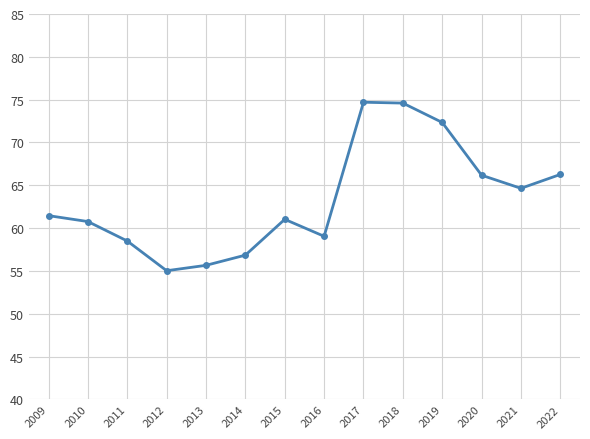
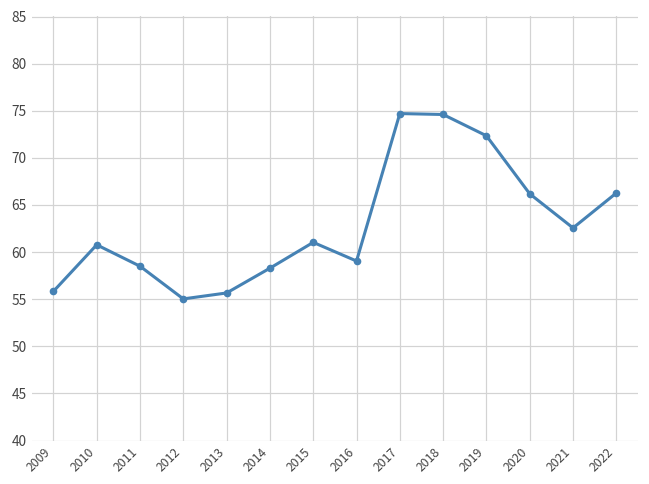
2009: 61 -> 56
2014: 57 -> 58
2021: 65 -> 63
